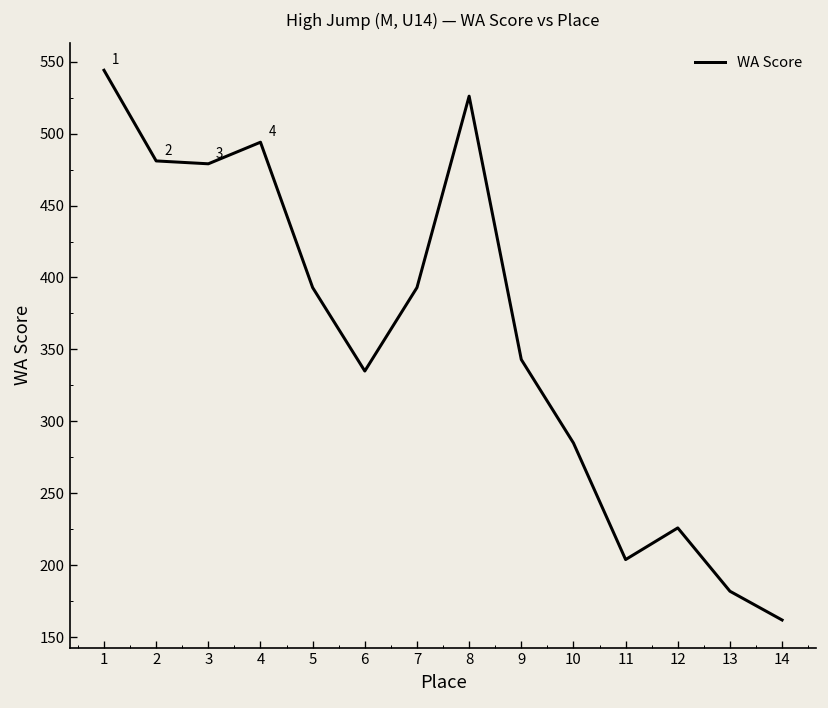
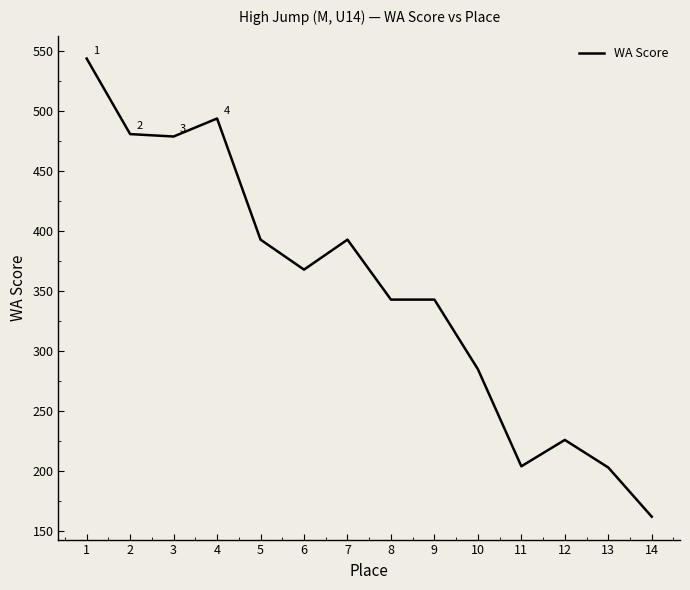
6: 335 -> 368
8: 526 -> 343
13: 182 -> 203
